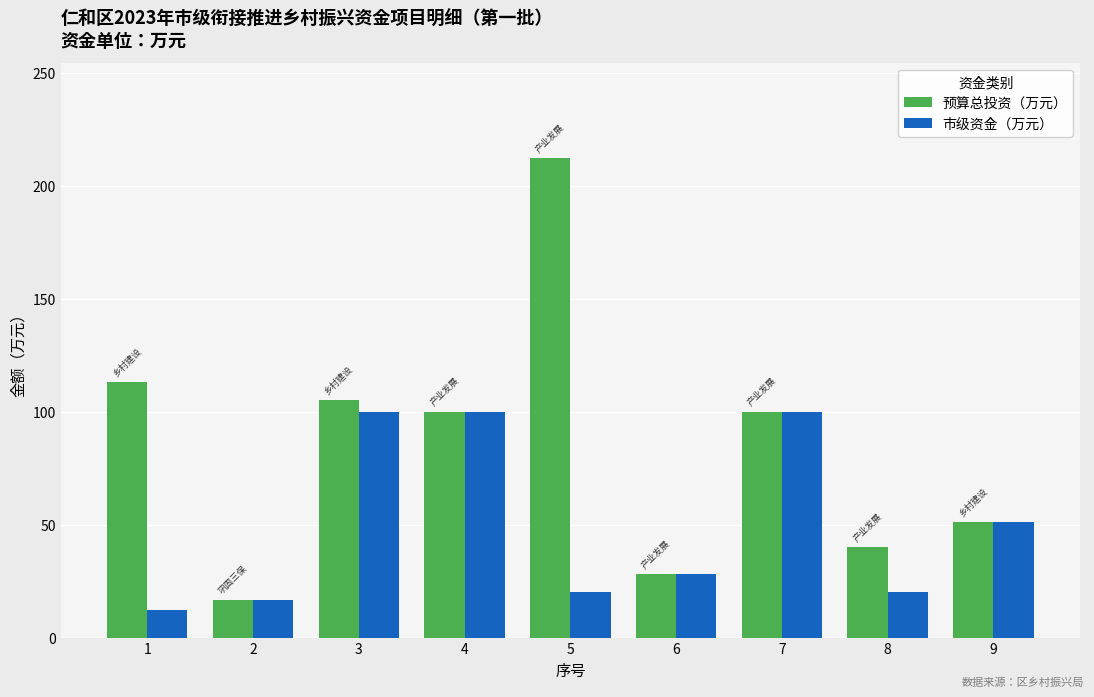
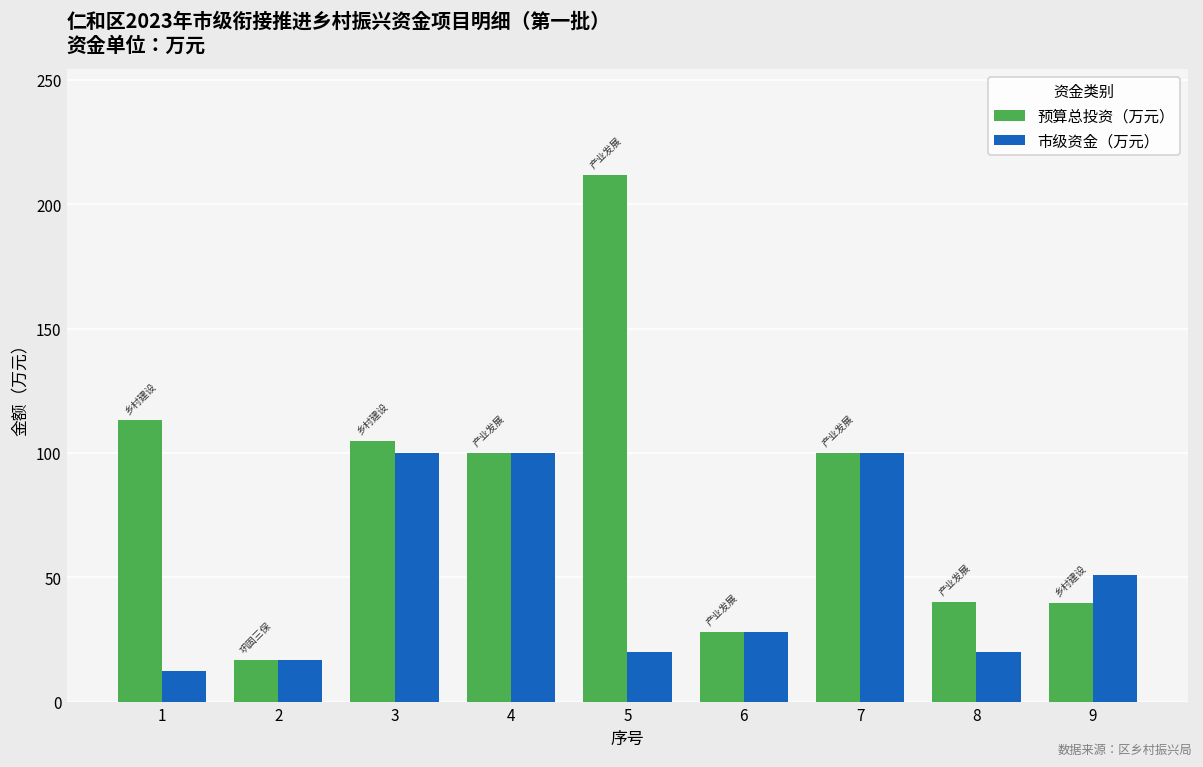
预算总投资（万元）, 9: 51 -> 40
